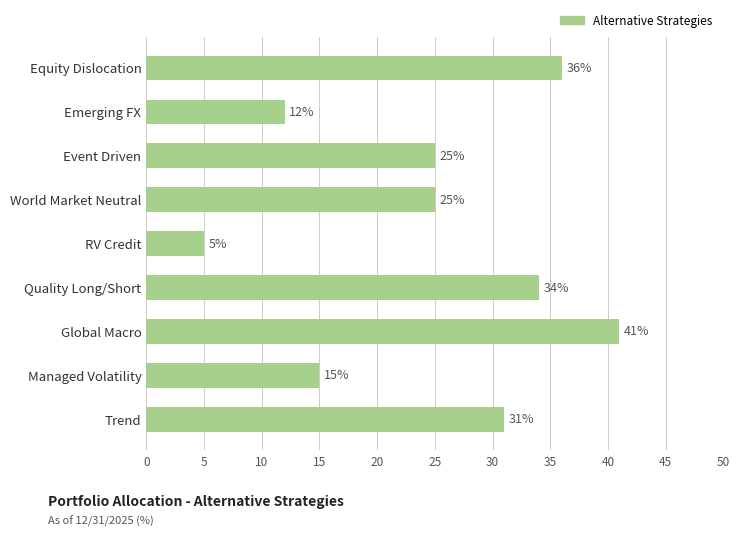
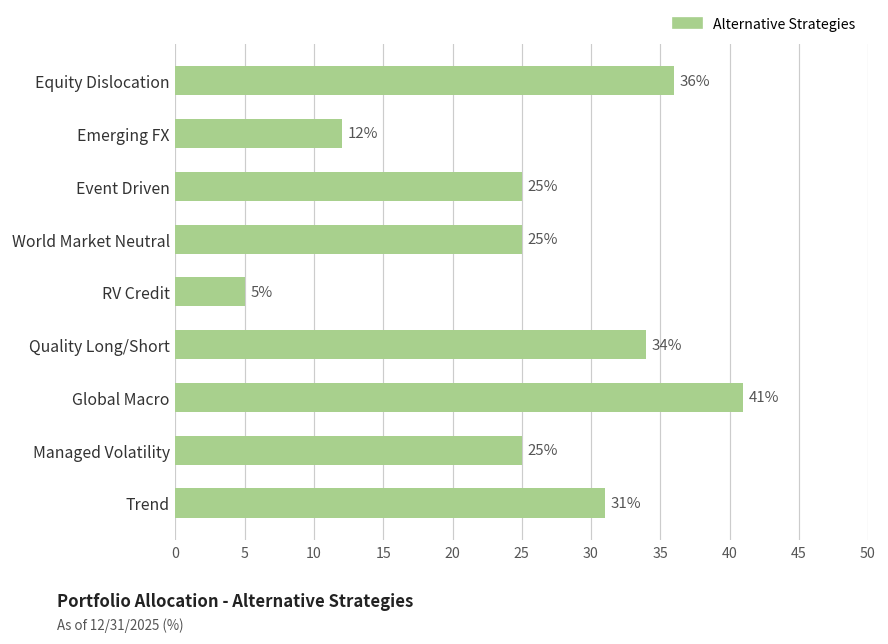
Managed Volatility: 15% -> 25%
